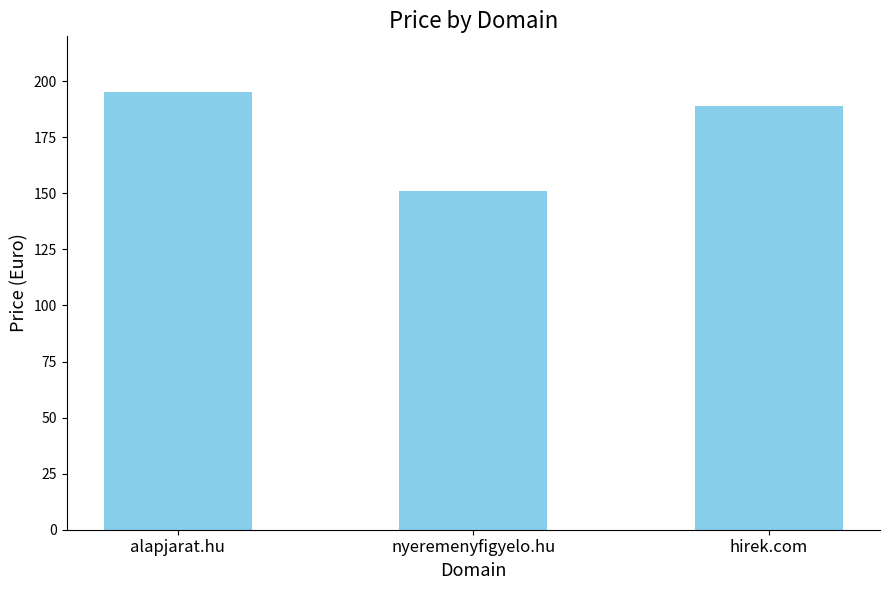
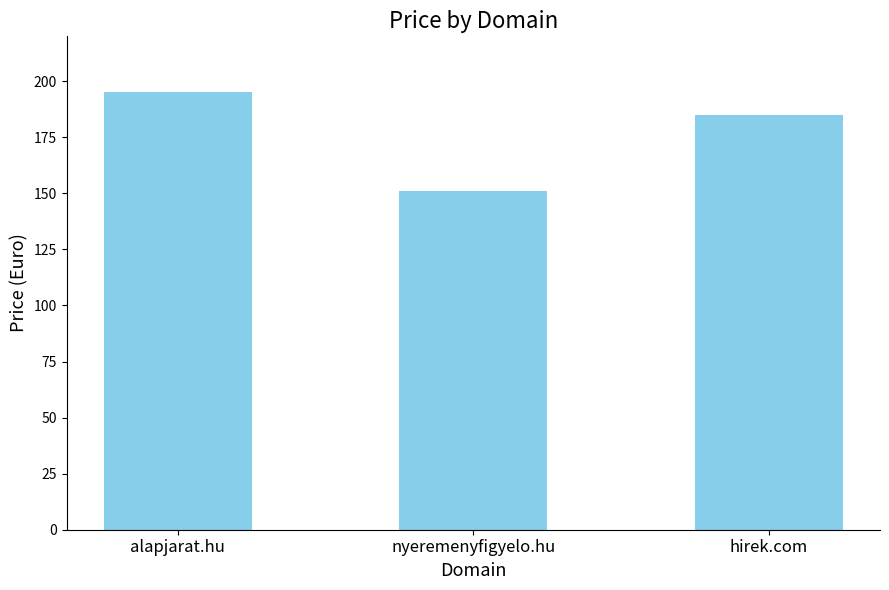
hirek.com: 189 -> 185
